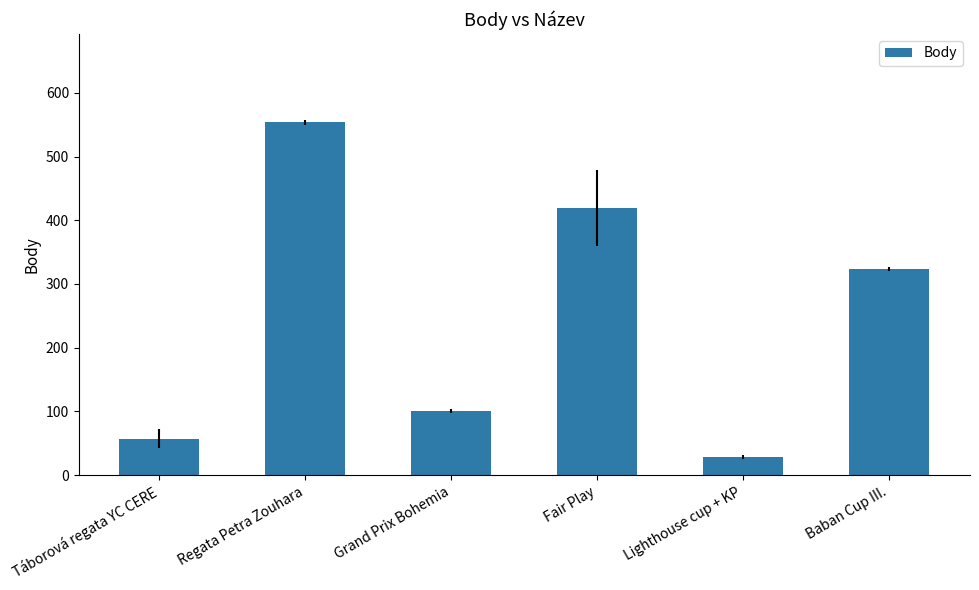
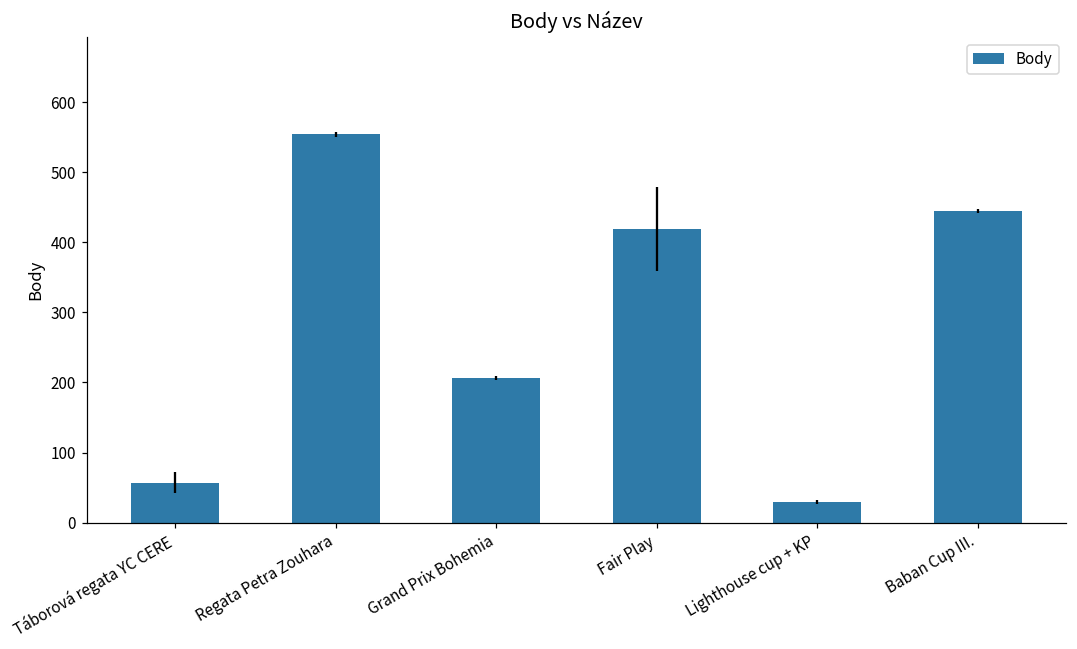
Grand Prix Bohemia: 100 -> 210
Baban Cup III.: 320 -> 450
